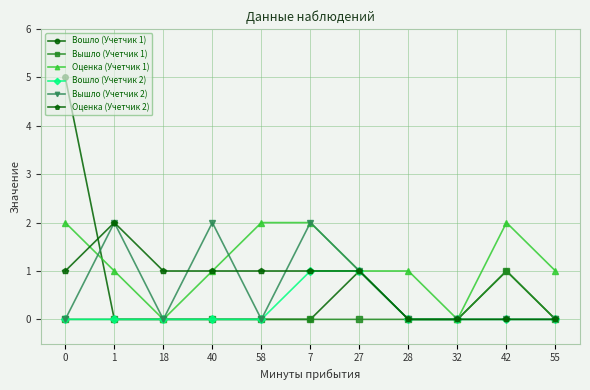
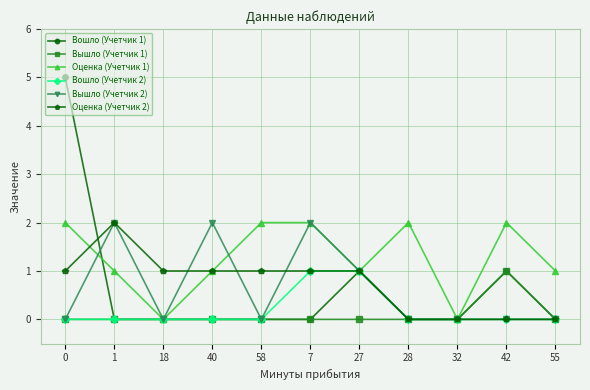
Оценка (Учетчик 1), 28: 1 -> 2
